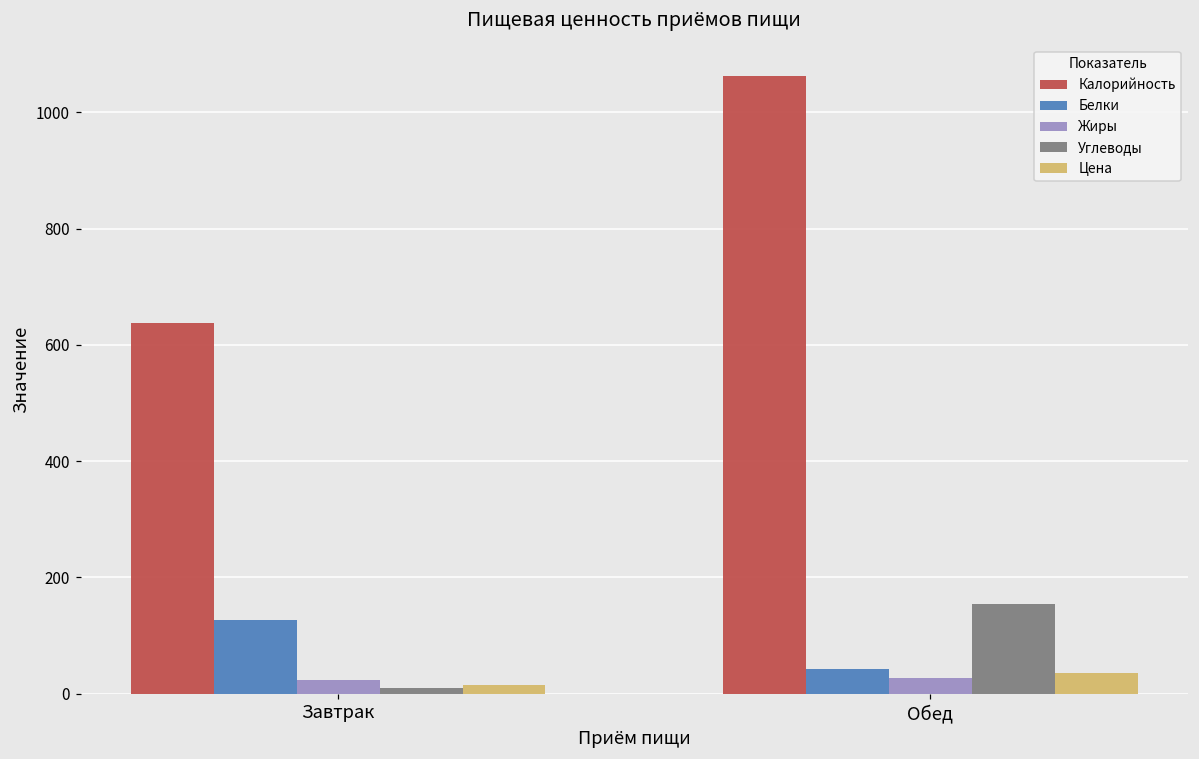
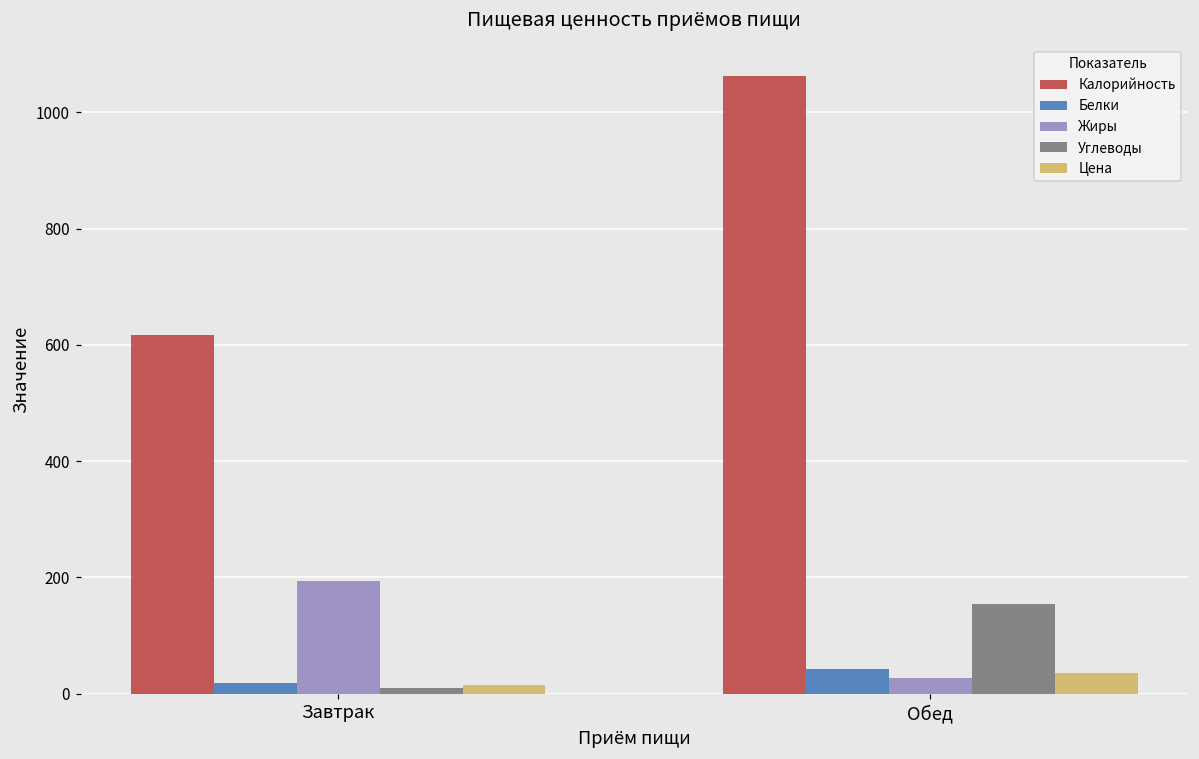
Калорийность, Завтрак: 640 -> 620
Белки, Завтрак: 130 -> 20
Жиры, Завтрак: 20 -> 190
